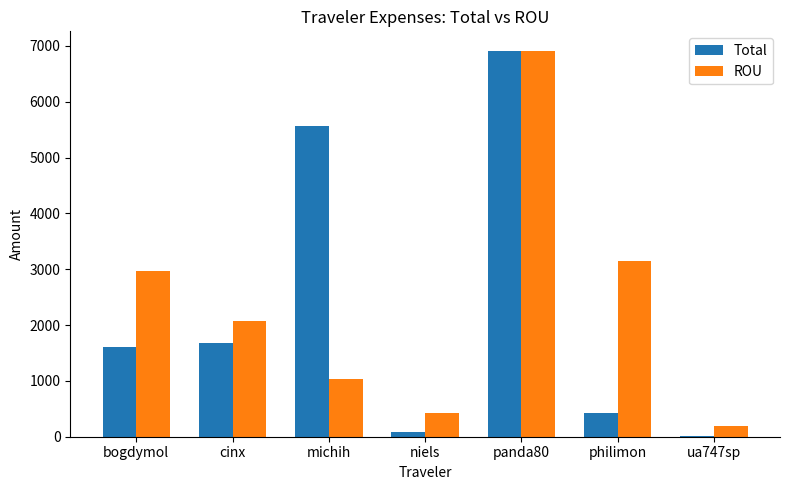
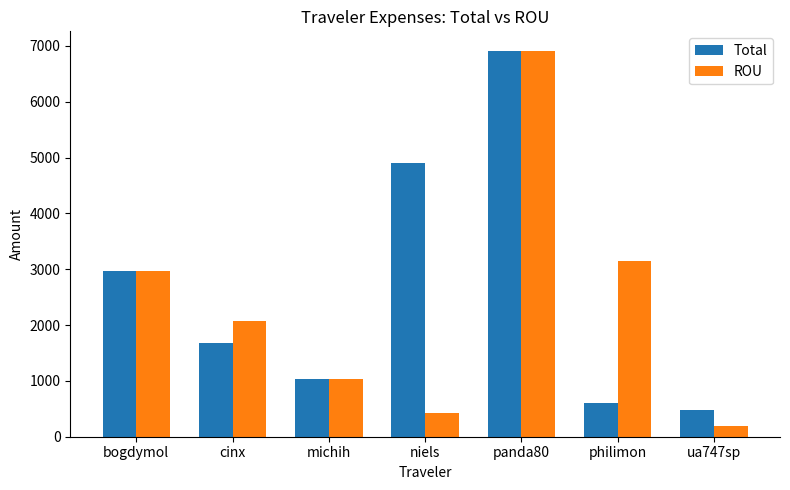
Total, bogdymol: 1600 -> 3000
Total, michih: 5600 -> 1000
Total, niels: 100 -> 4900
Total, philimon: 400 -> 600
Total, ua747sp: 0 -> 500
